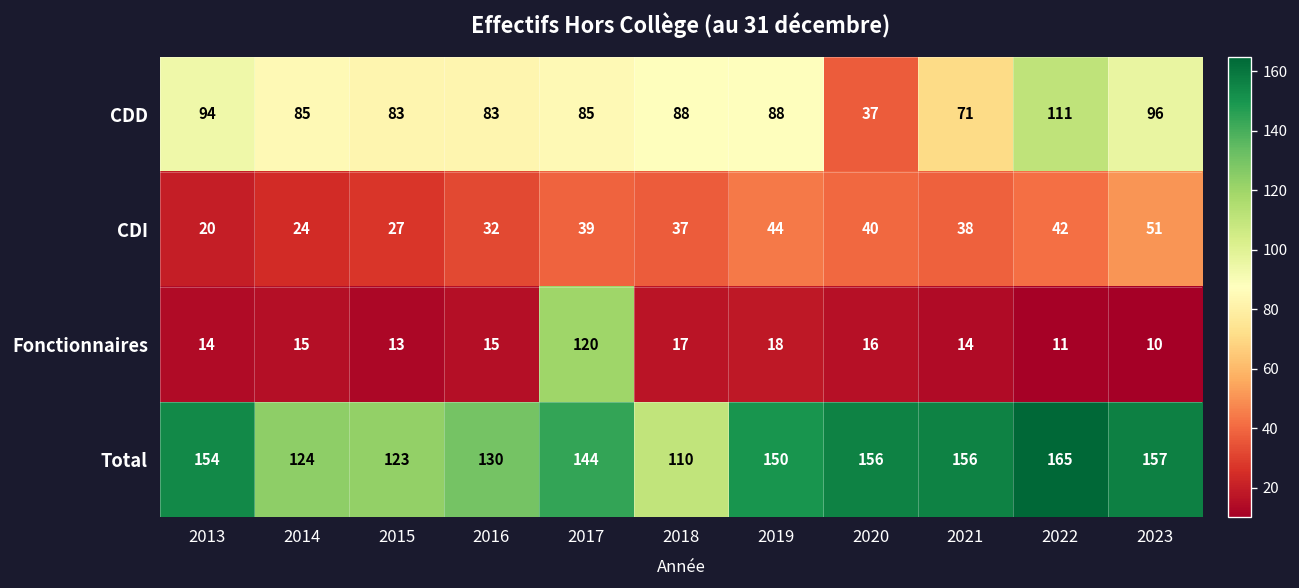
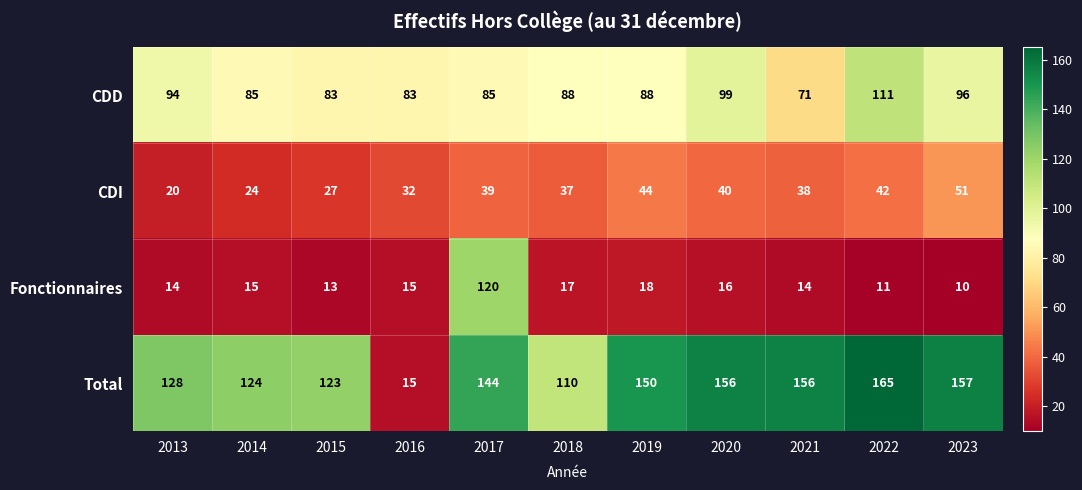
CDD, 2020: 37 -> 99
Total, 2013: 154 -> 128
Total, 2016: 130 -> 15
